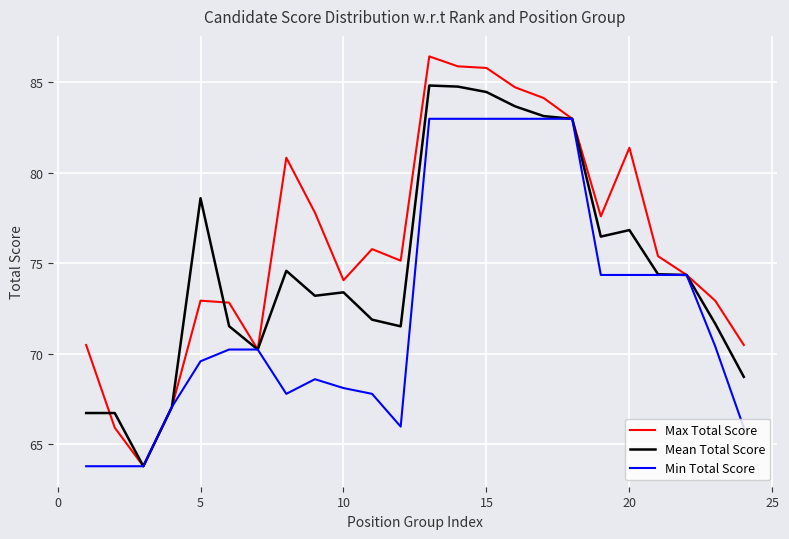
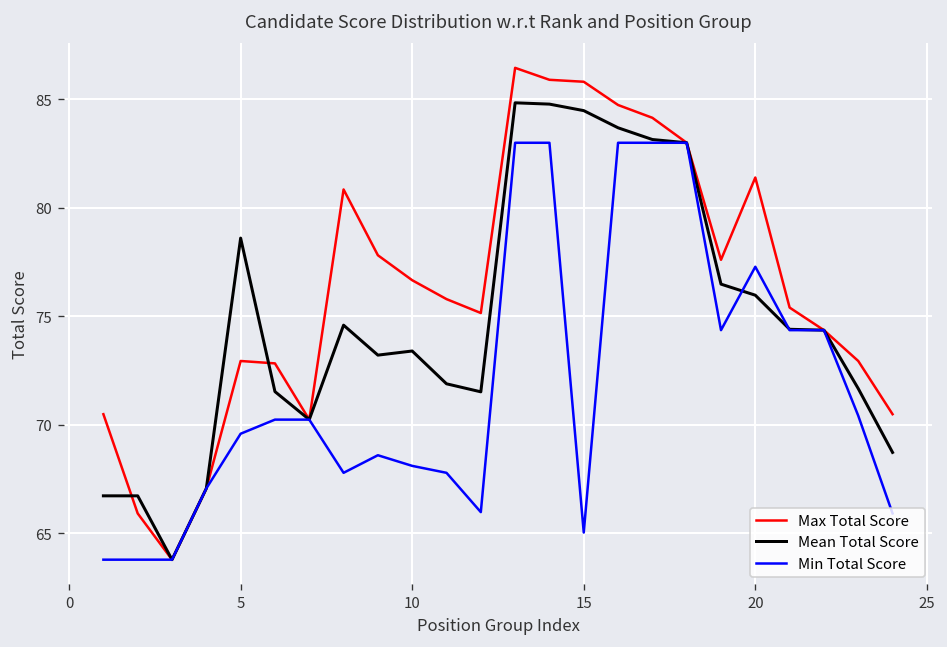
Max Total Score, 10: 74.1 -> 76.7
Min Total Score, 15: 83.0 -> 65.0
Mean Total Score, 20: 76.8 -> 76.0
Min Total Score, 20: 74.4 -> 77.3
